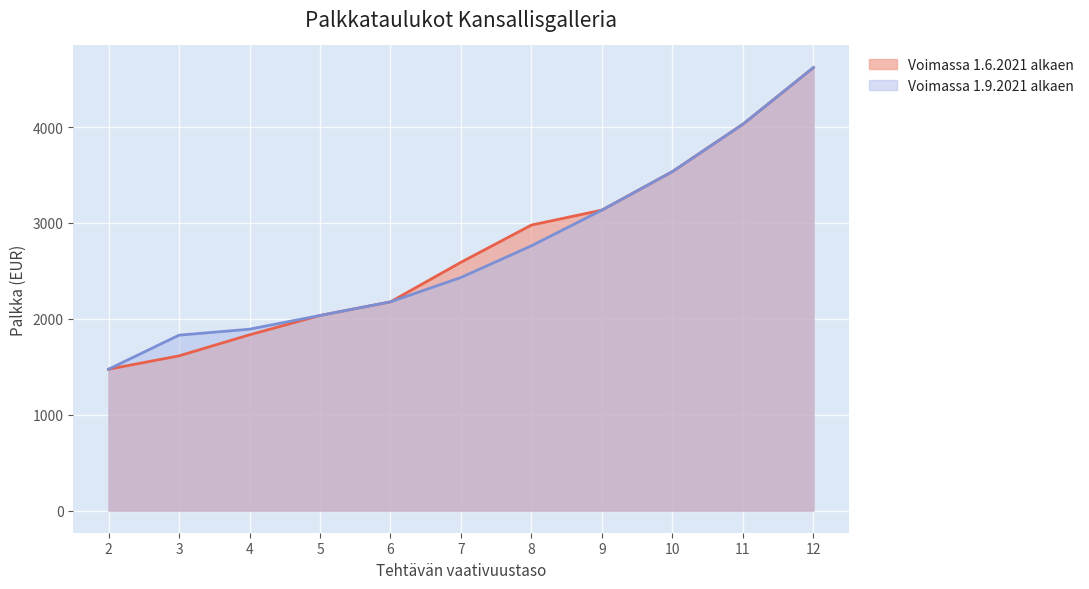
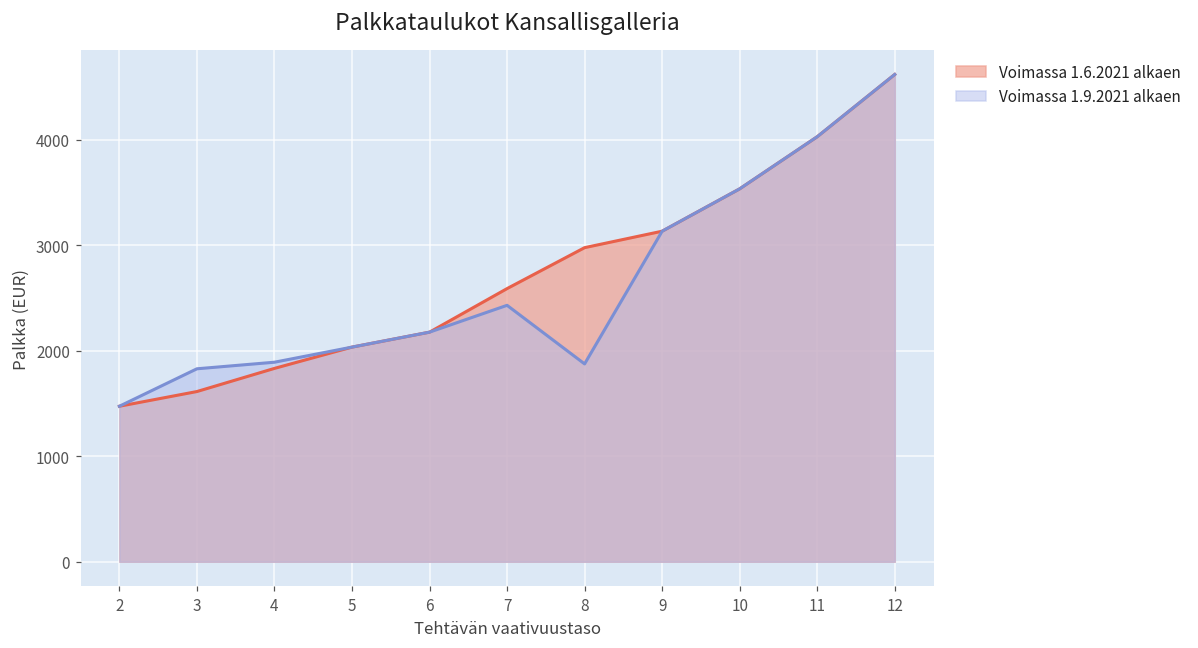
Voimassa 1.9.2021 alkaen, 8: 2800 -> 1900
